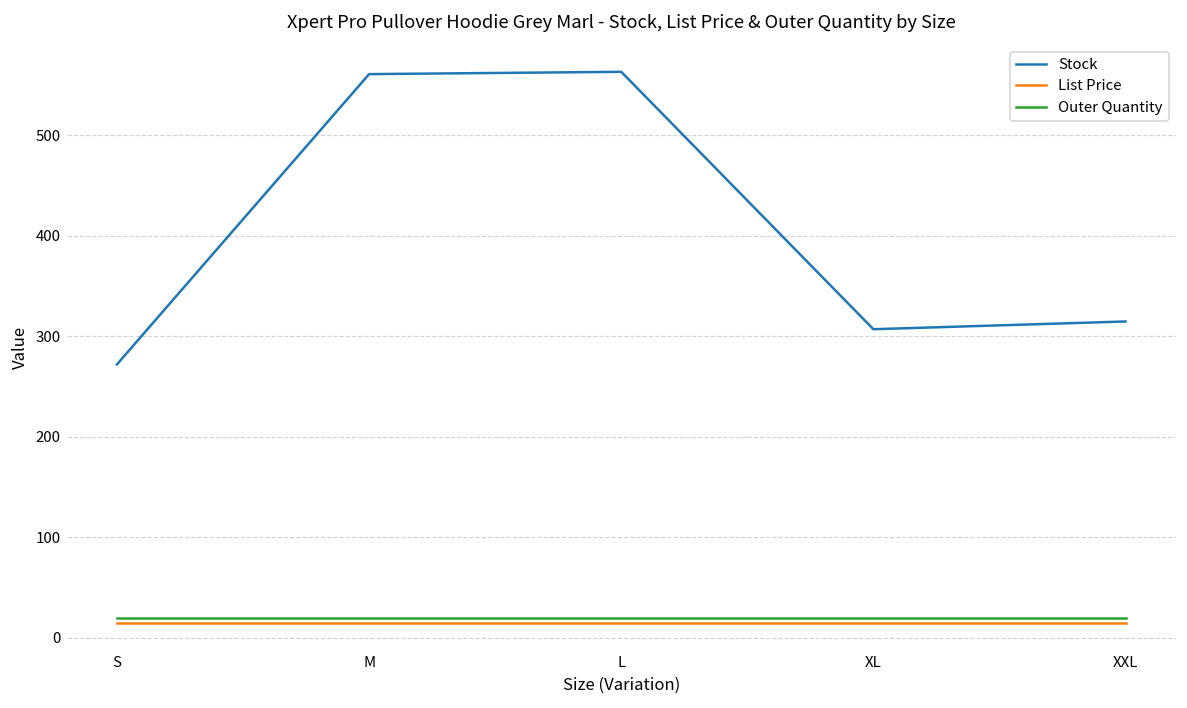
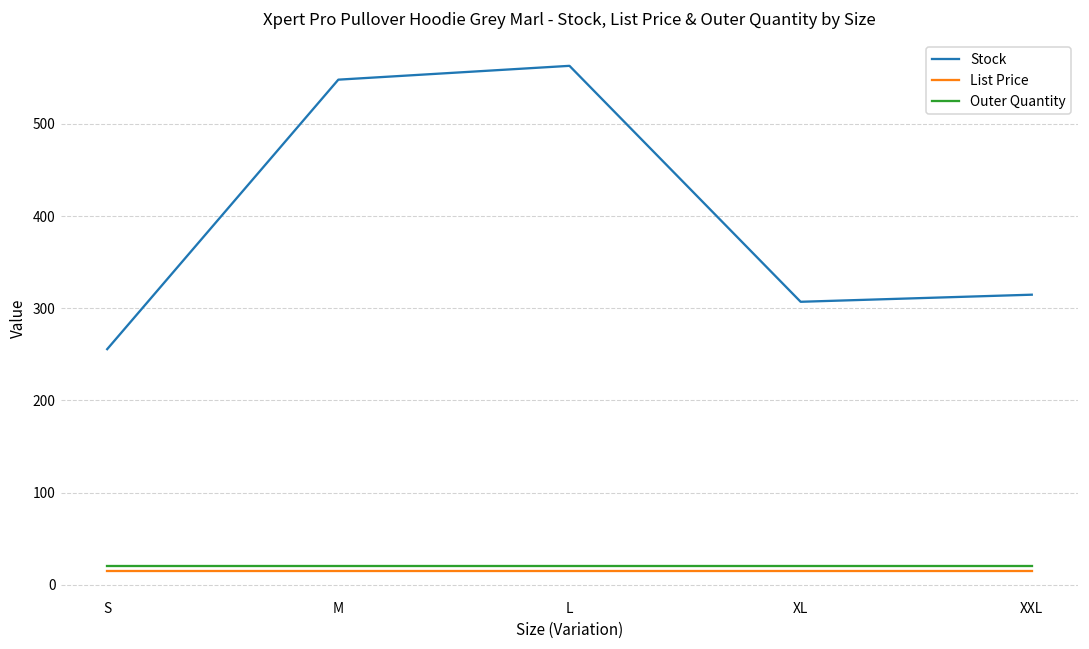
Stock, S: 270 -> 260
Stock, M: 560 -> 550
